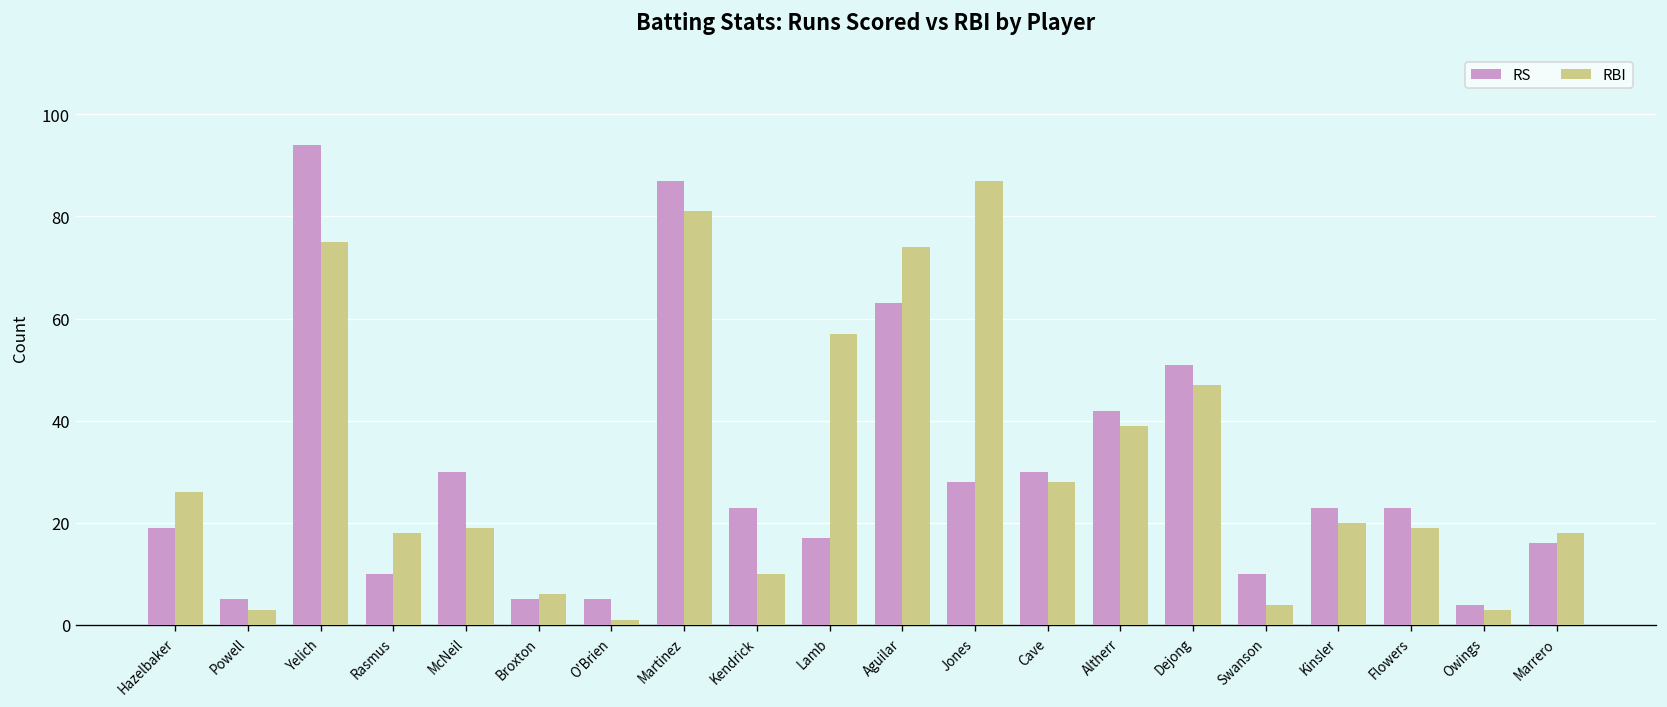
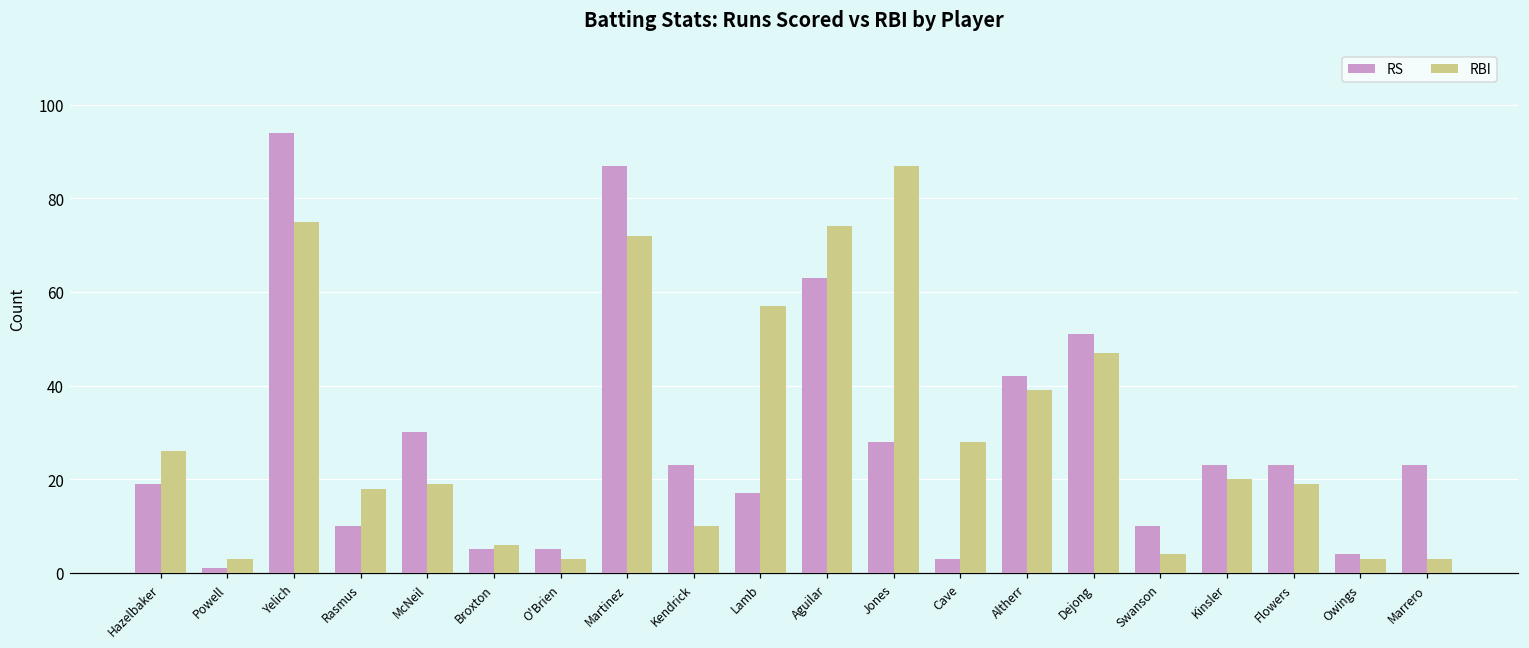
RS, Powell: 5 -> 1
RBI, O'Brien: 1 -> 3
RBI, Martinez: 81 -> 72
RS, Cave: 30 -> 3
RS, Marrero: 16 -> 23
RBI, Marrero: 18 -> 3
